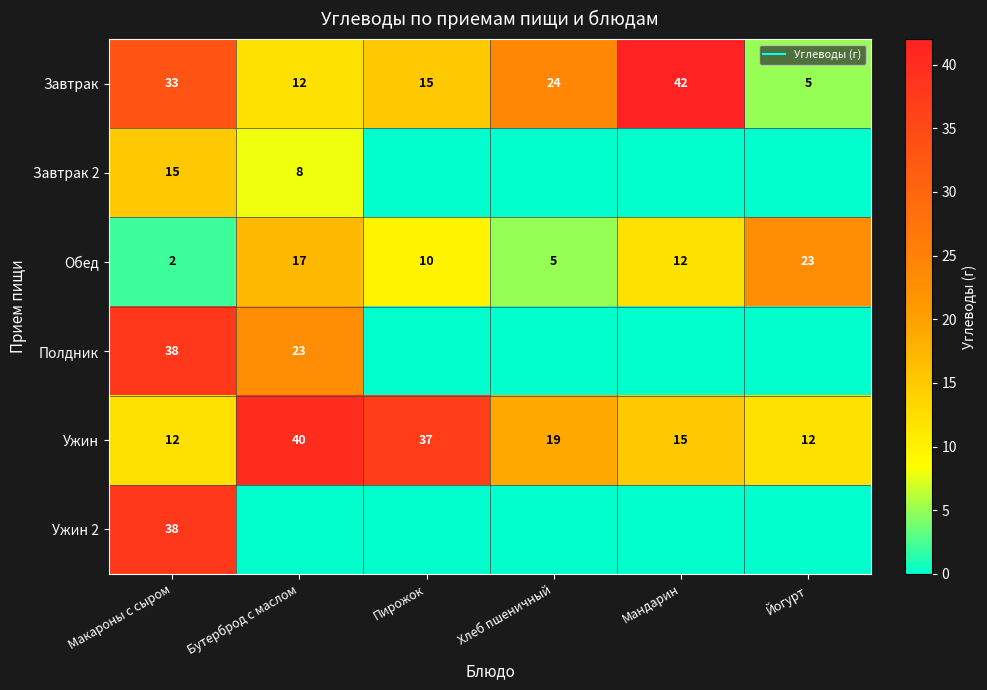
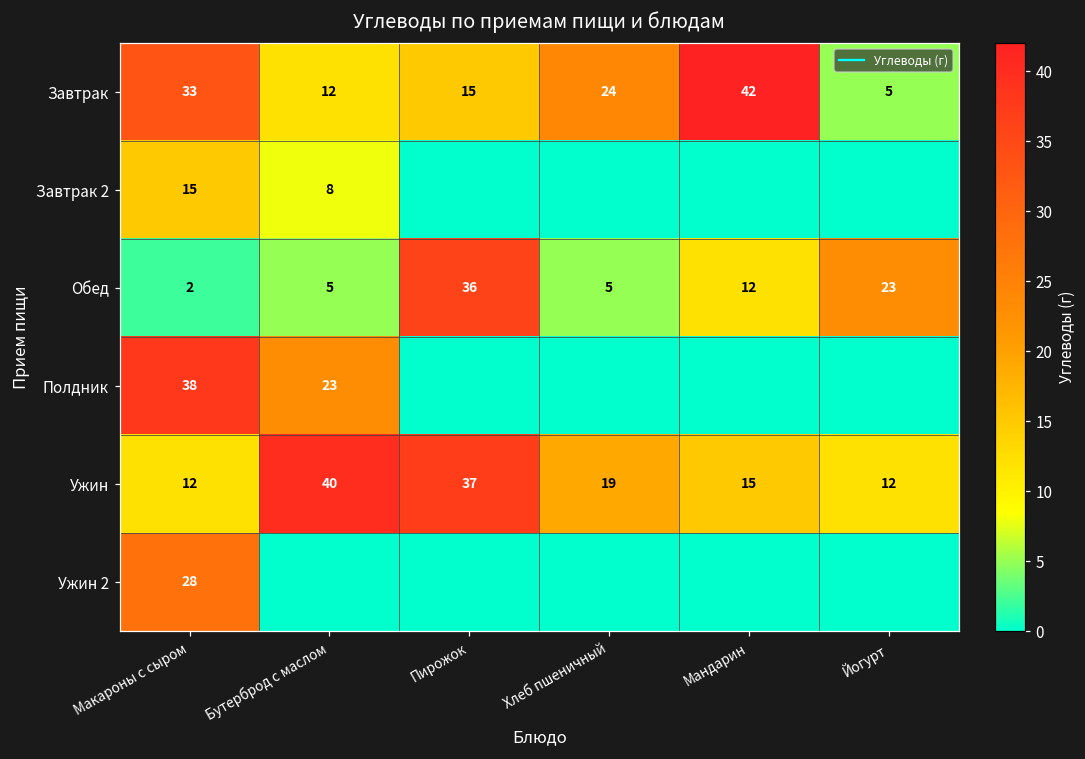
Обед, Бутерброд с маслом: 17 -> 5
Обед, Пирожок: 10 -> 36
Ужин 2, Макароны с сыром: 38 -> 28
